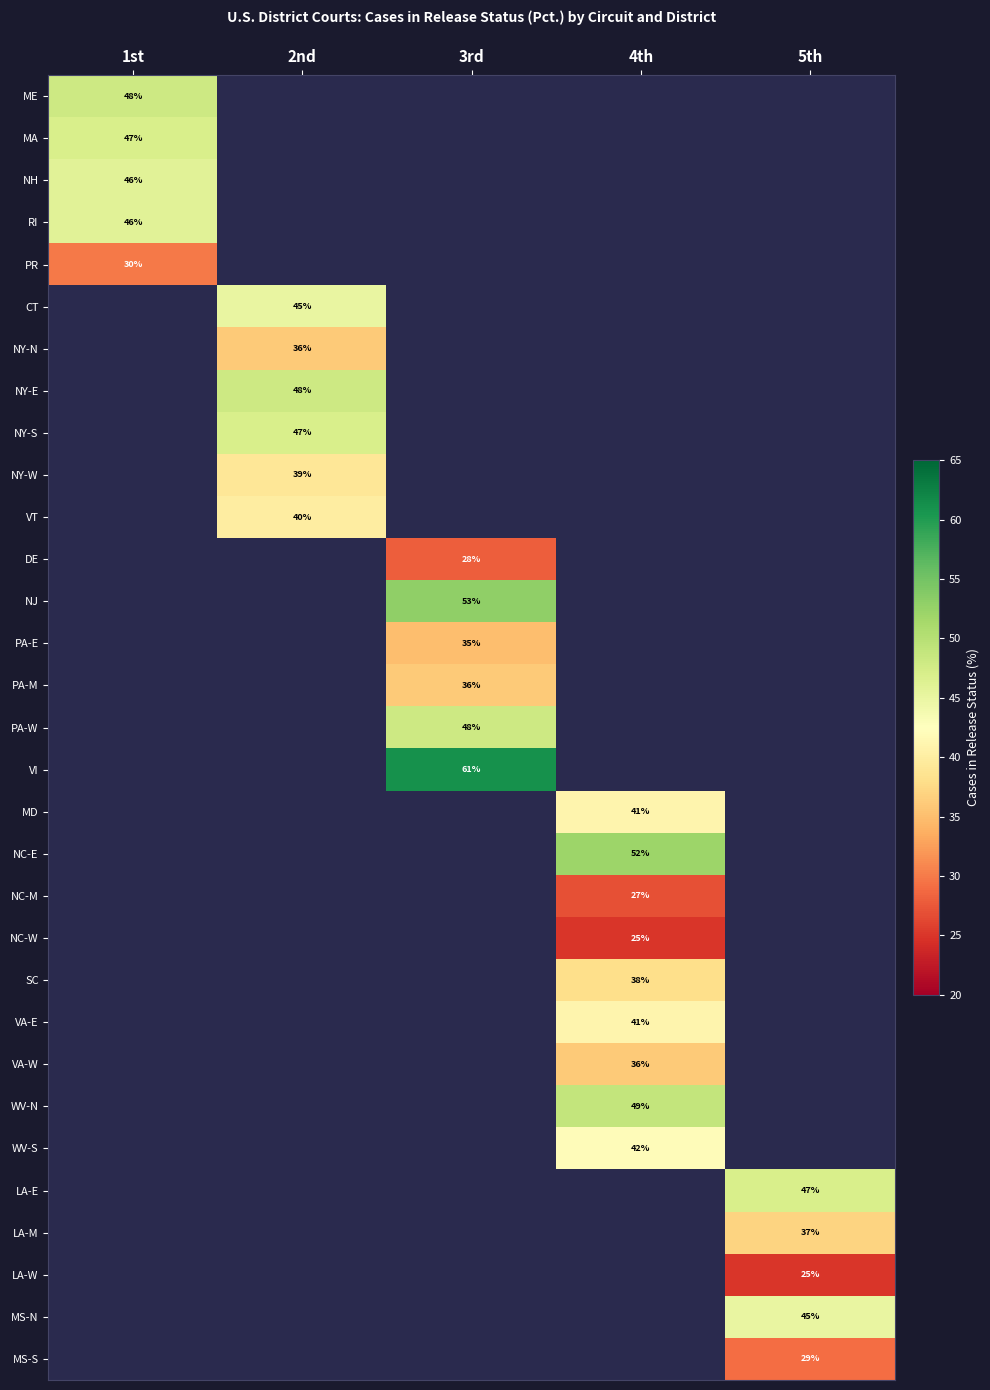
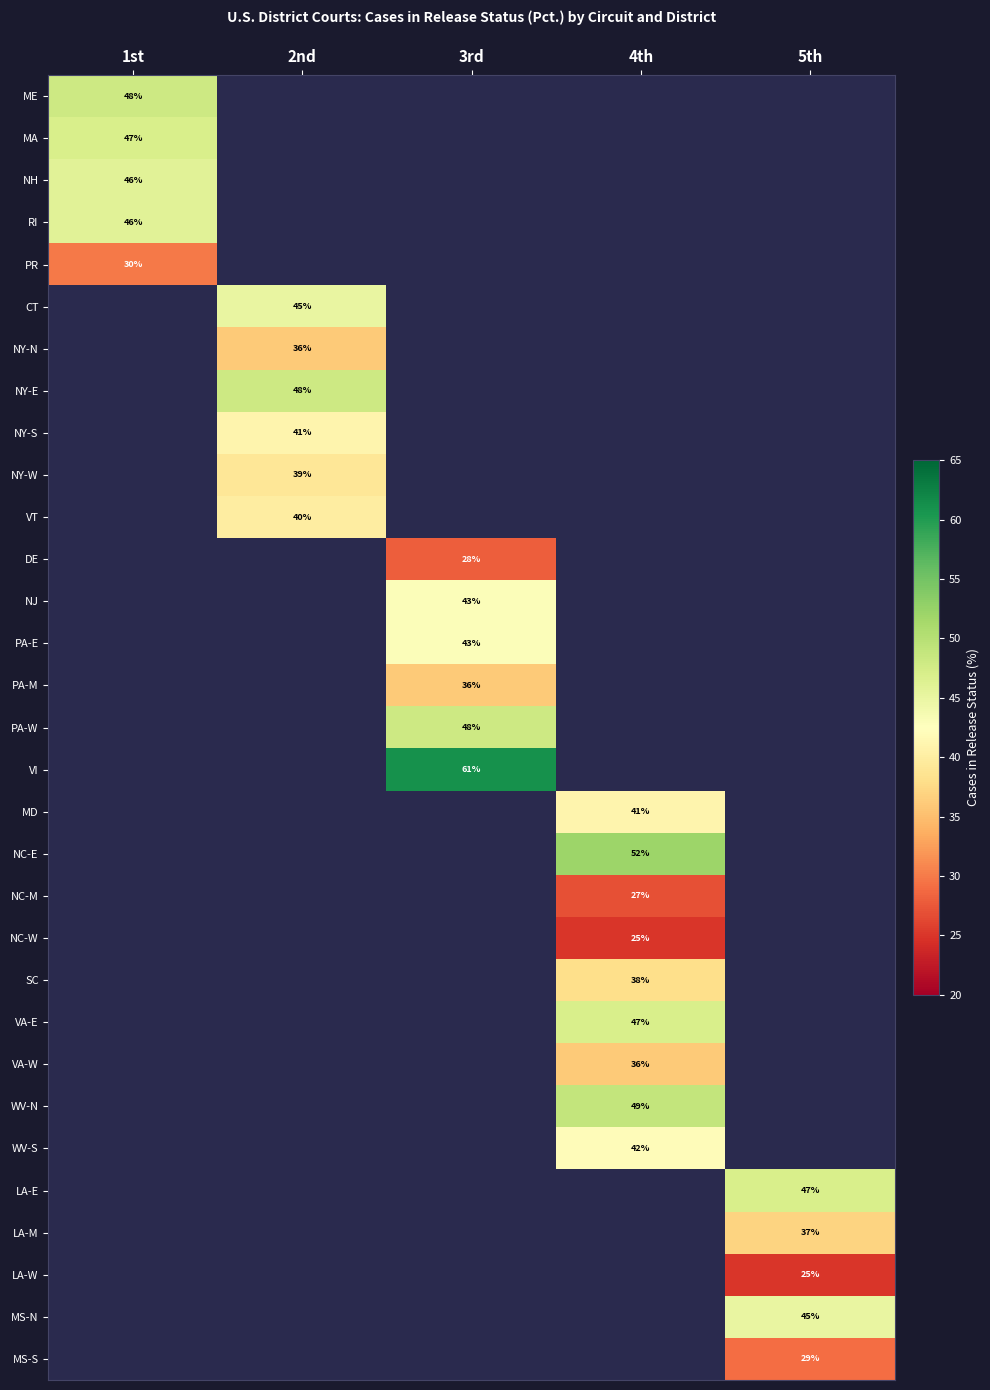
NY-S, 2nd: 47% -> 41%
NJ, 3rd: 53% -> 43%
PA-E, 3rd: 35% -> 43%
VA-E, 4th: 41% -> 47%
